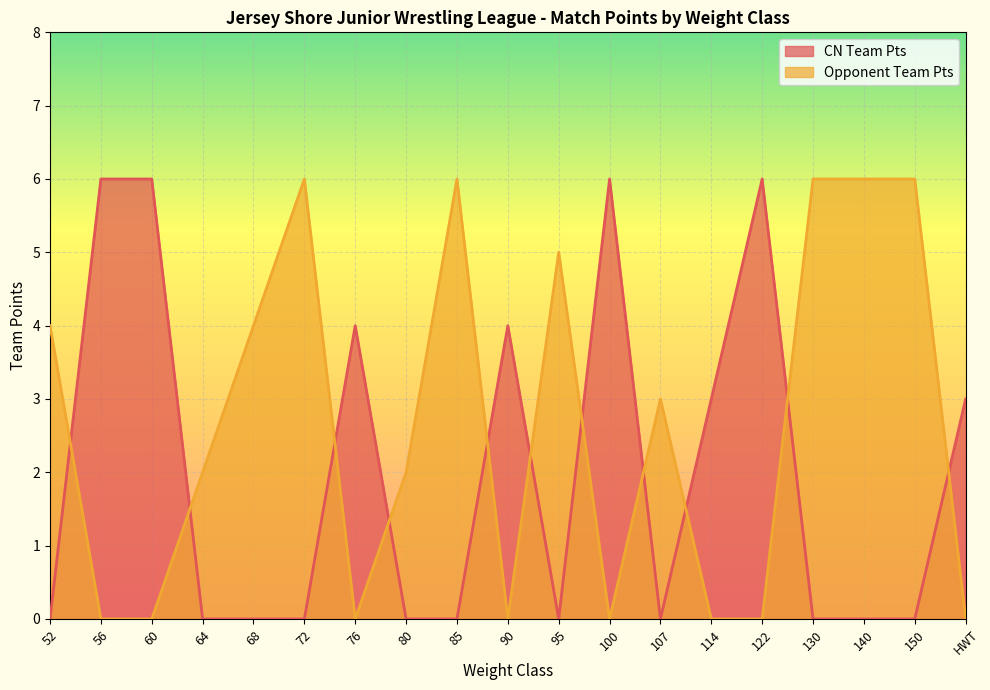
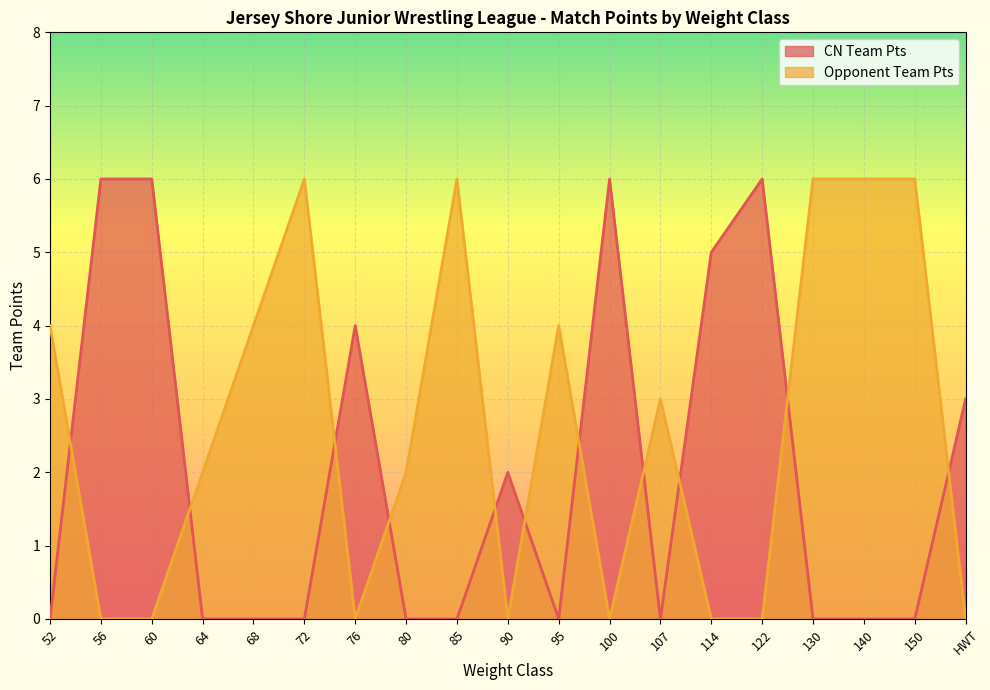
CN Team Pts, 90: 4 -> 2
Opponent Team Pts, 95: 5 -> 4
CN Team Pts, 114: 3 -> 5
